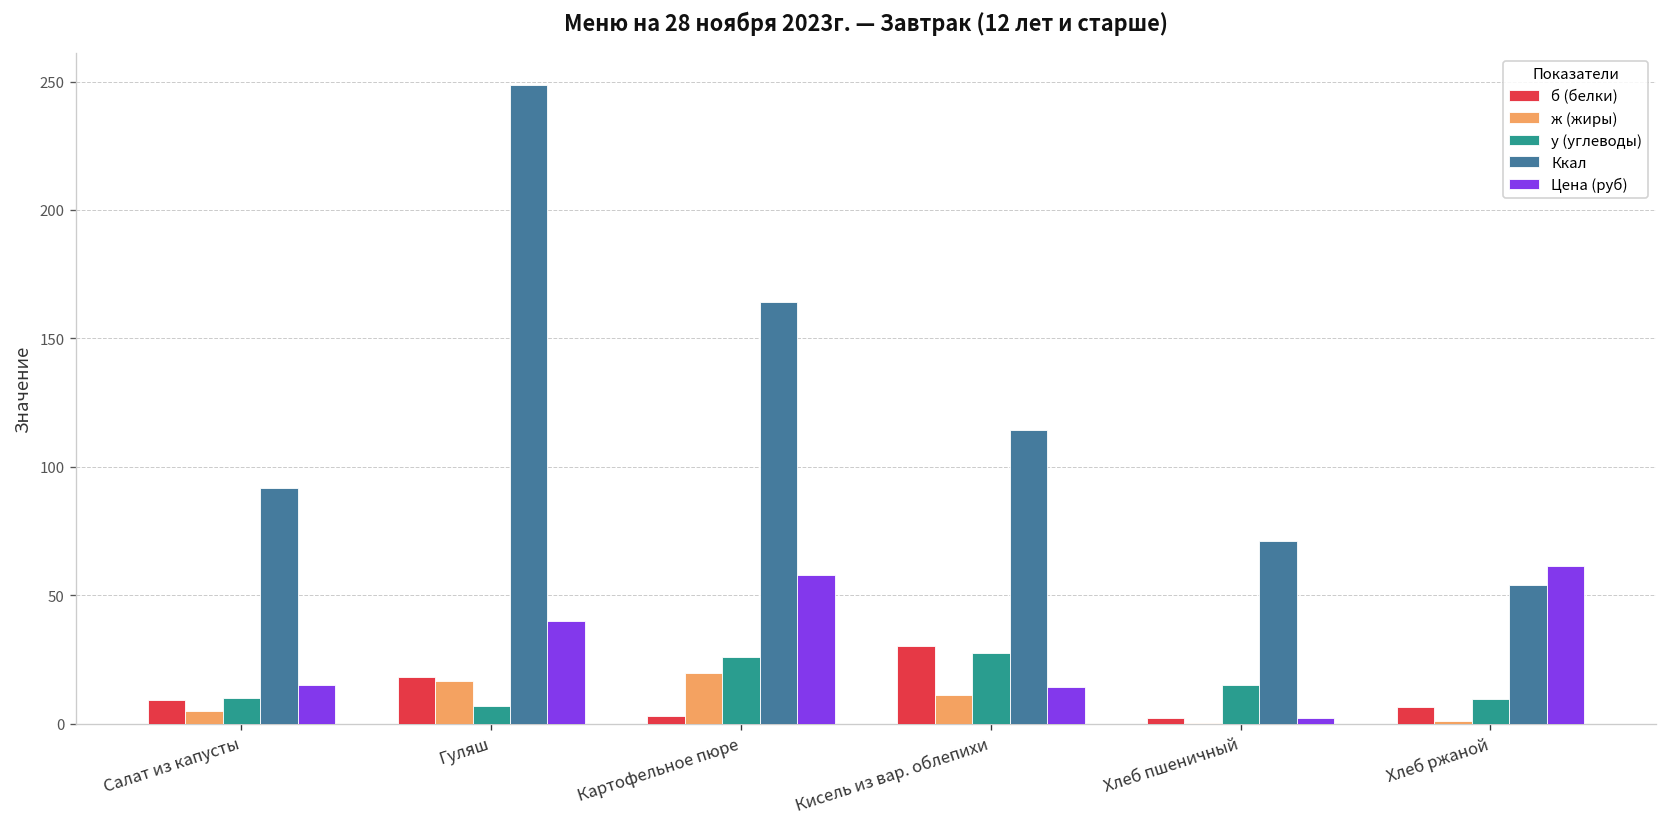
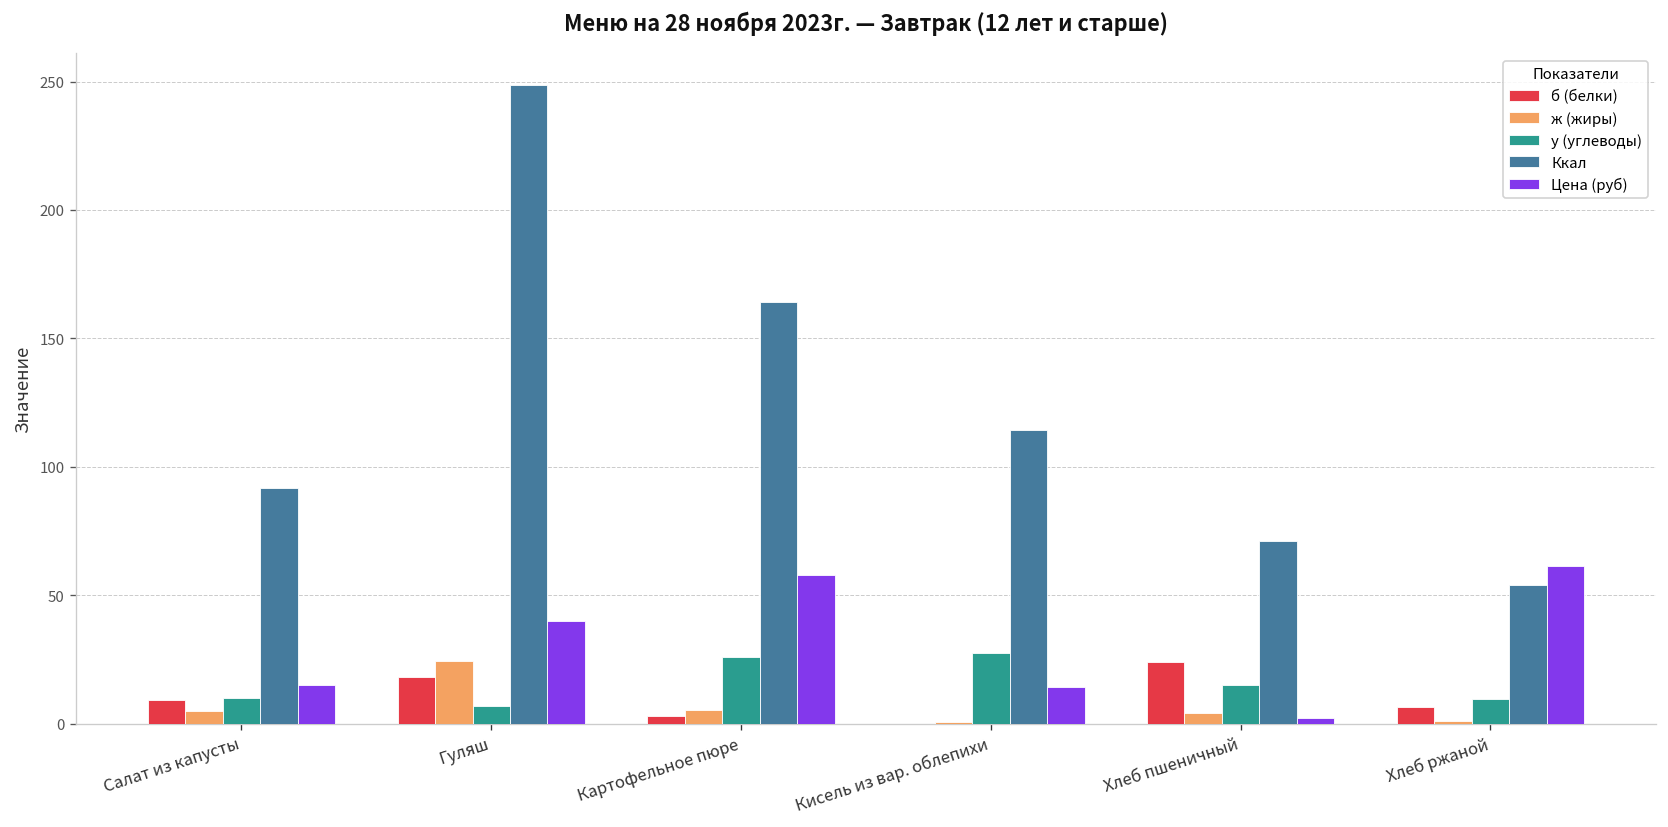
ж (жиры), Гуляш: 17 -> 24
ж (жиры), Картофельное пюре: 20 -> 5
б (белки), Кисель из вар. облепихи: 30 -> 0
ж (жиры), Кисель из вар. облепихи: 11 -> 1
б (белки), Хлеб пшеничный: 2 -> 24
ж (жиры), Хлеб пшеничный: 0 -> 4
